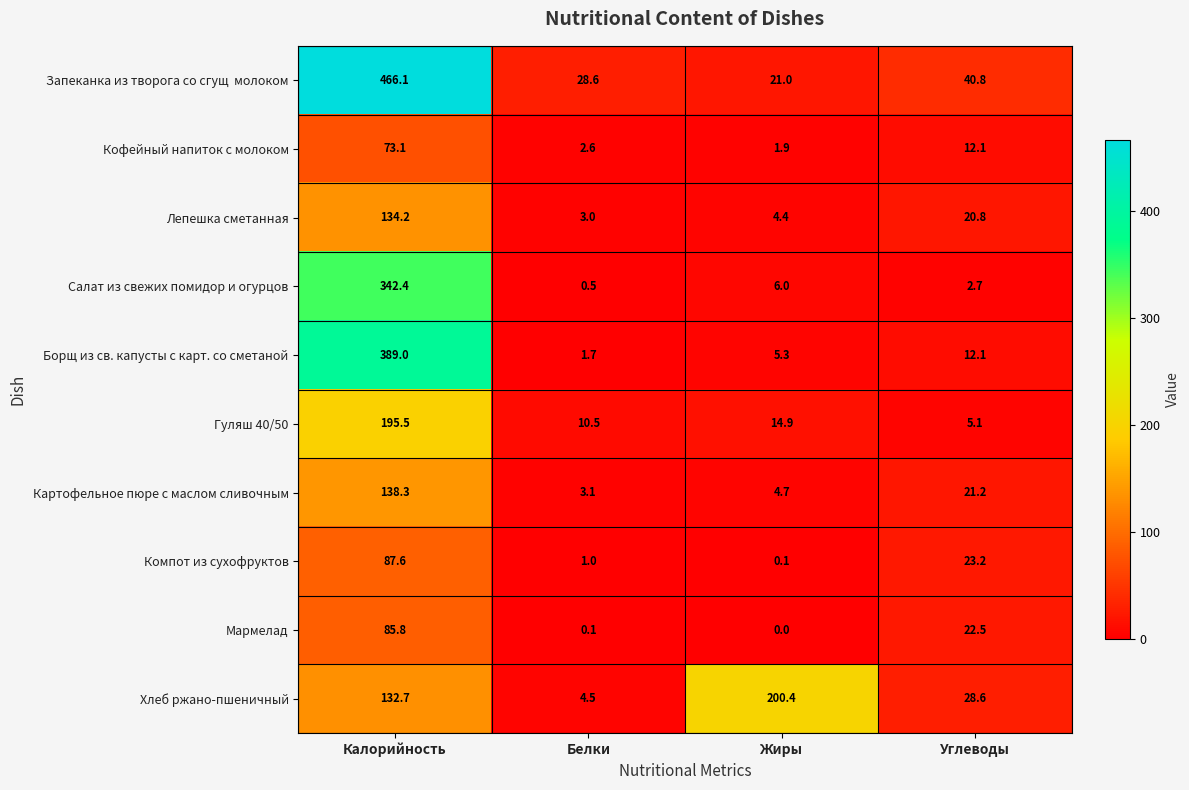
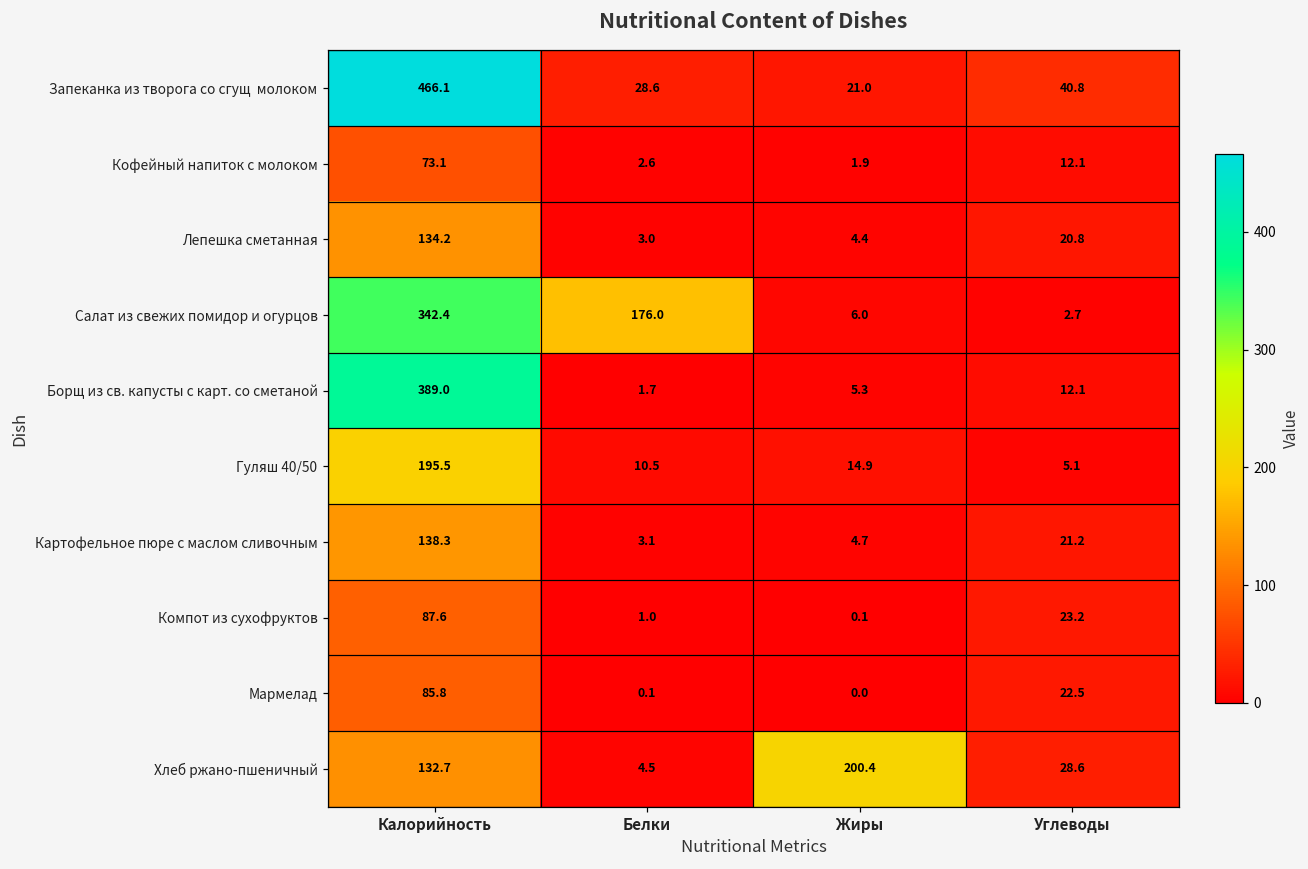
Салат из свежих помидор и огурцов, Белки: 0.5 -> 176.0
